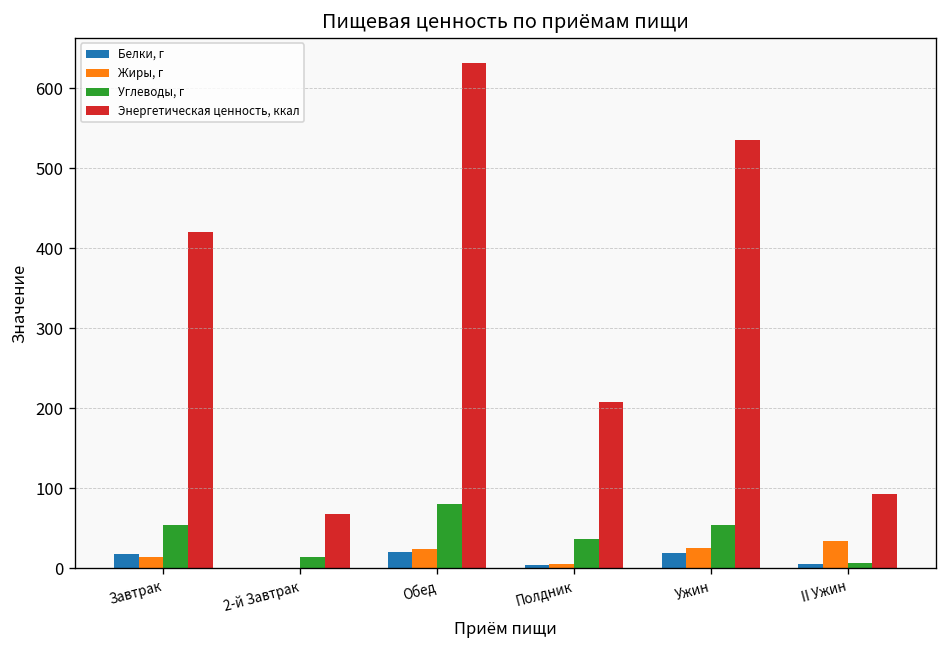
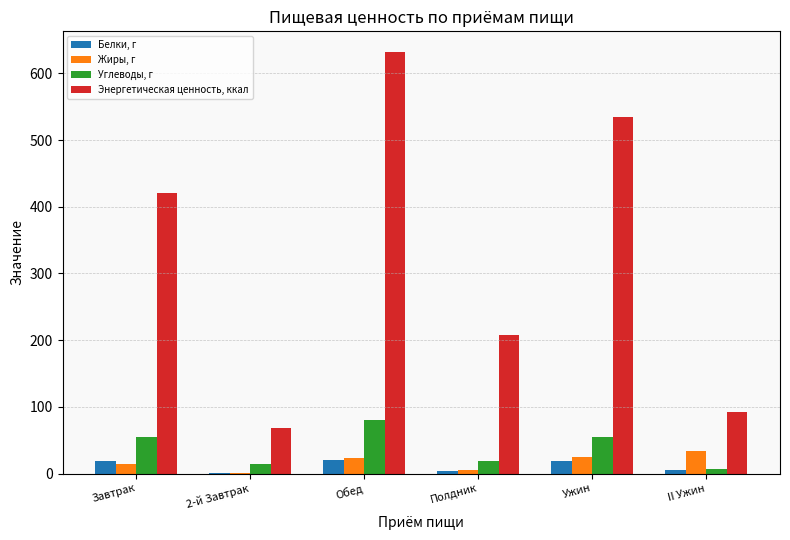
Углеводы, г, Полдник: 40 -> 20
